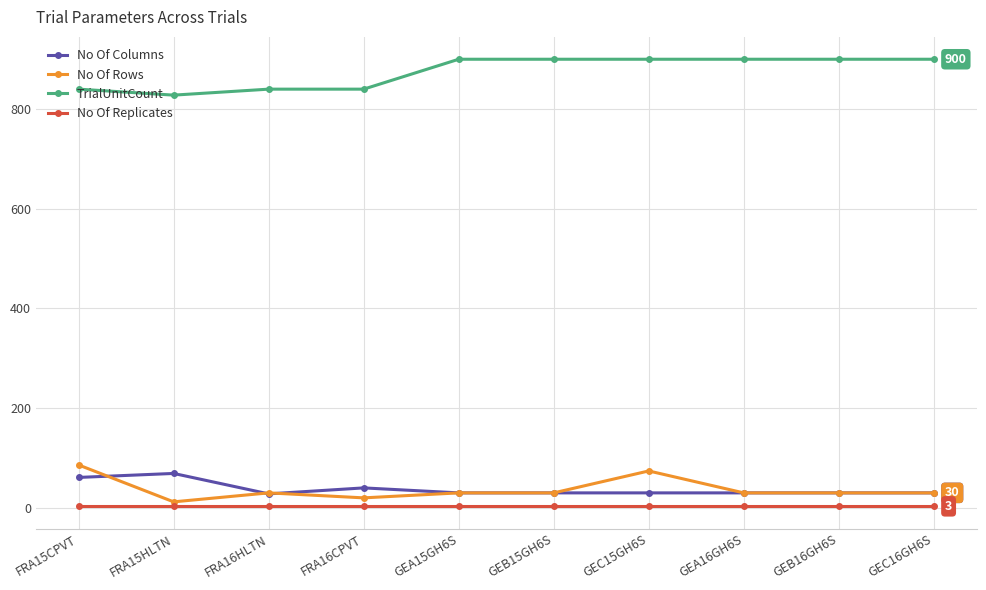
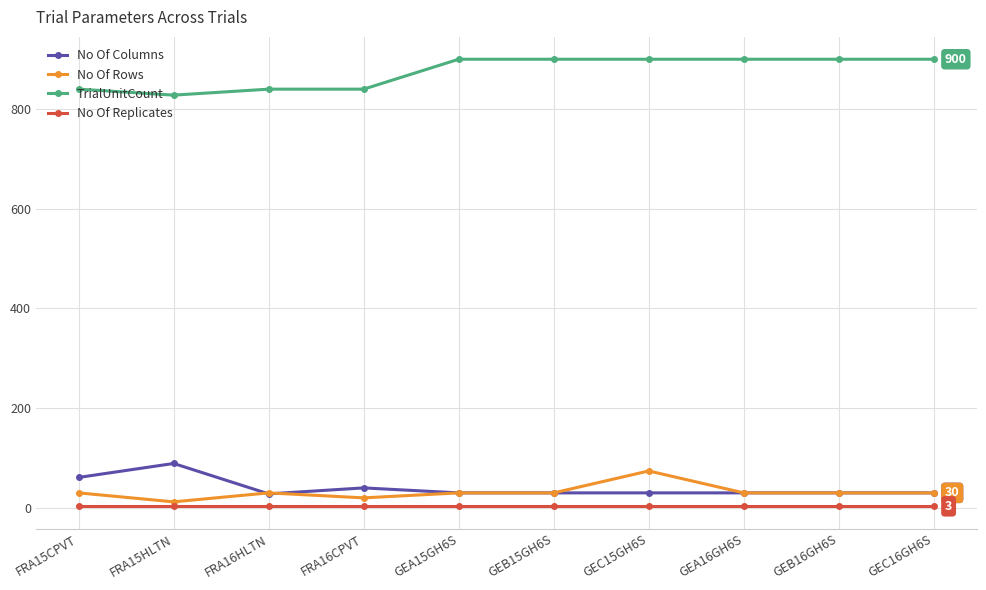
No Of Rows, FRA15CPVT: 90 -> 30
No Of Columns, FRA15HLTN: 70 -> 90
